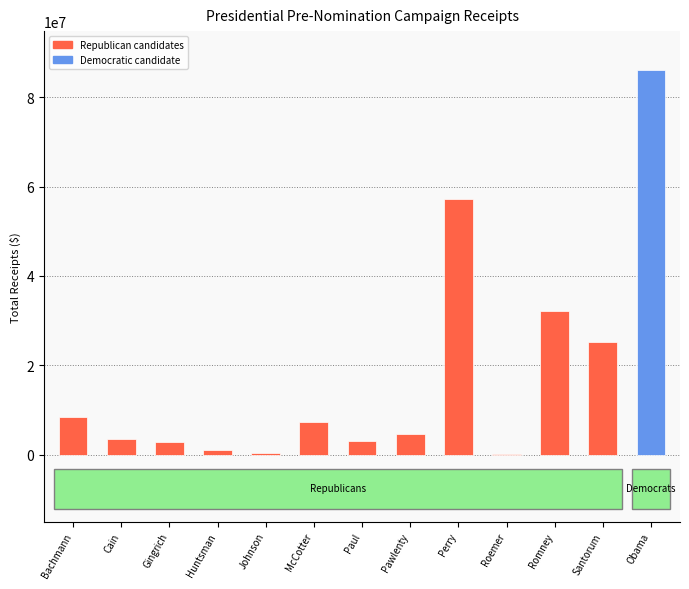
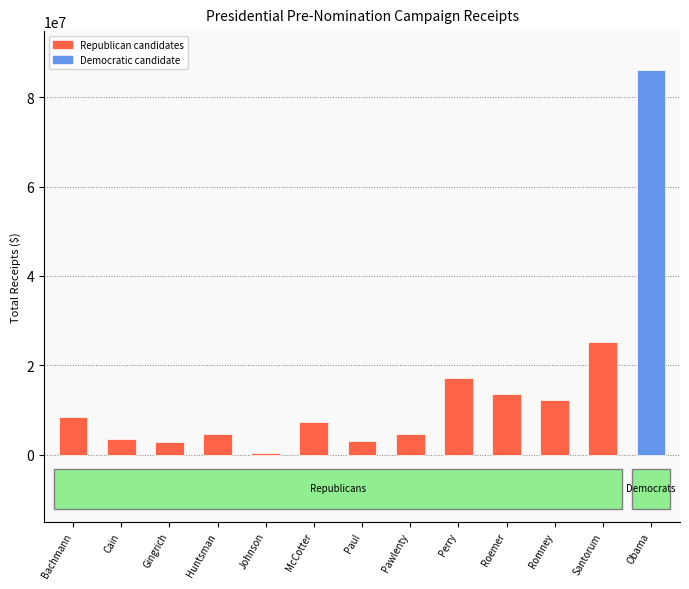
Huntsman: 1000000 -> 4000000
Perry: 57000000 -> 17000000
Roemer: 0 -> 14000000
Romney: 32000000 -> 12000000
